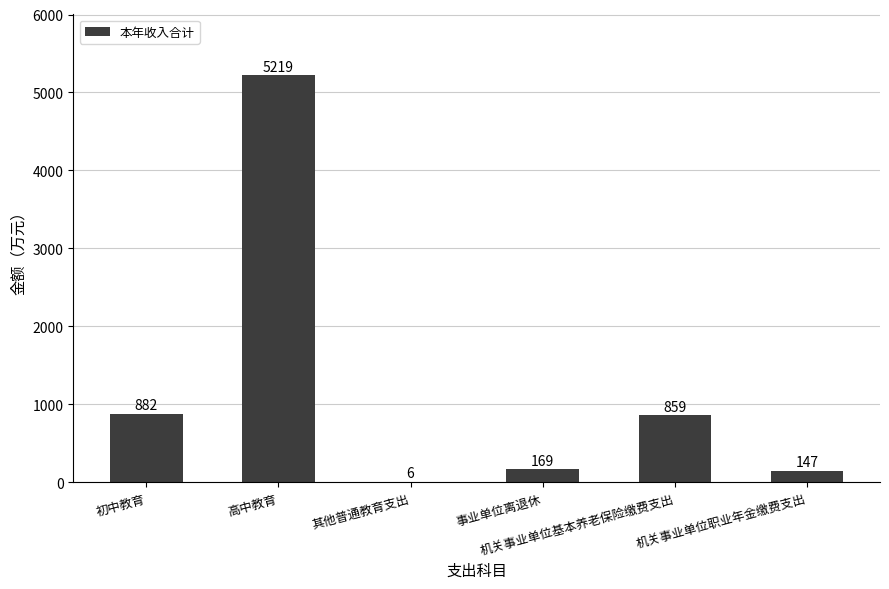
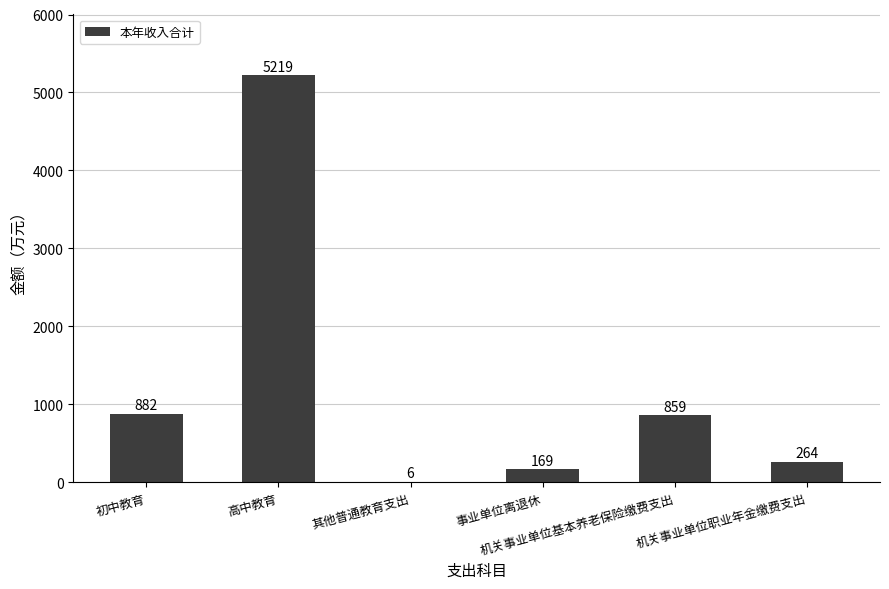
机关事业单位职业年金缴费支出: 147 -> 264
